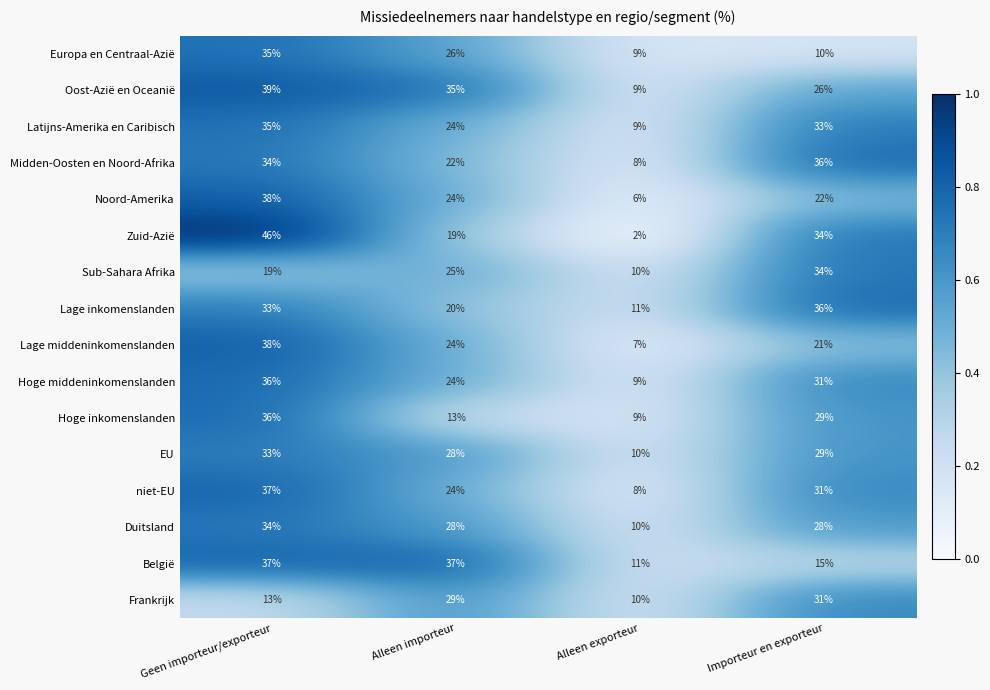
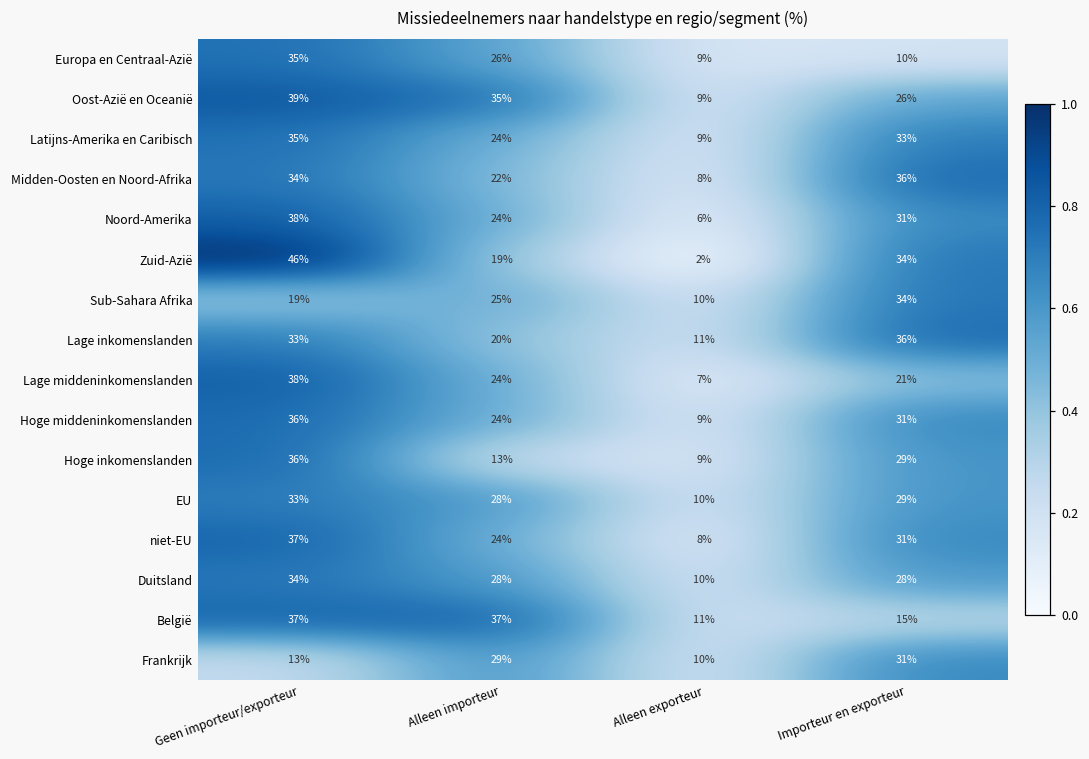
Noord-Amerika, Importeur en exporteur: 22% -> 31%
